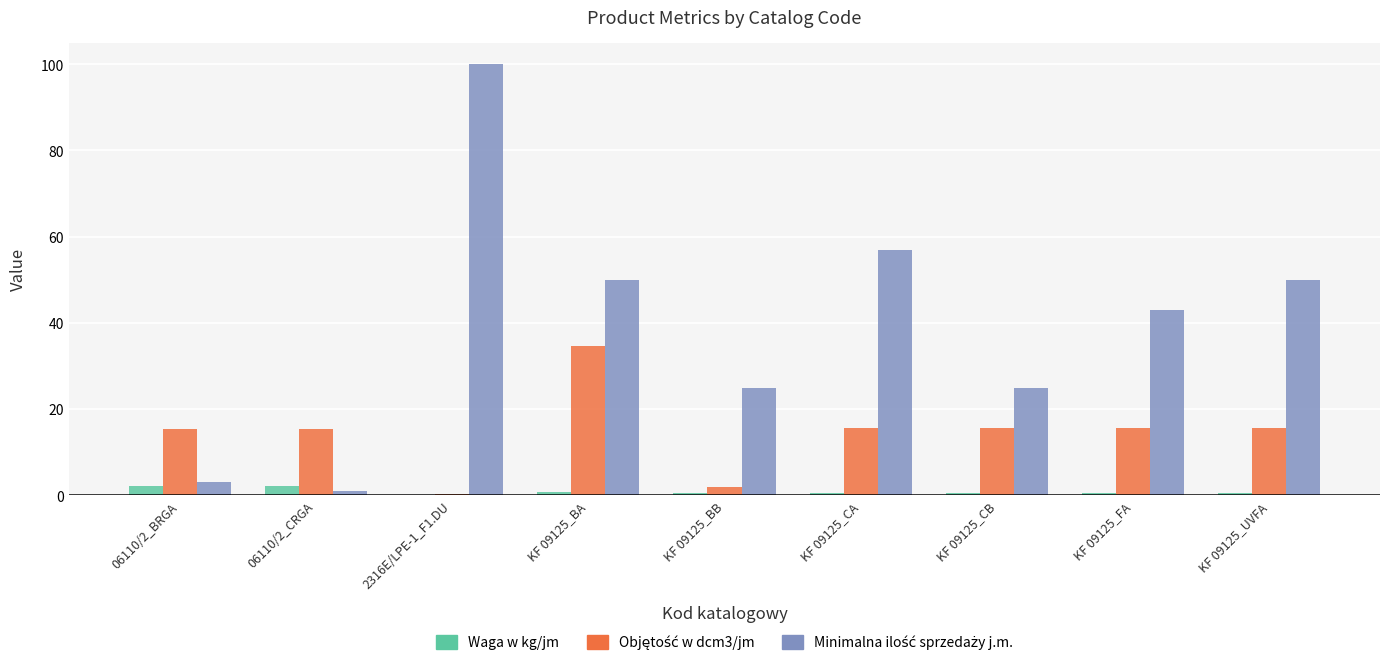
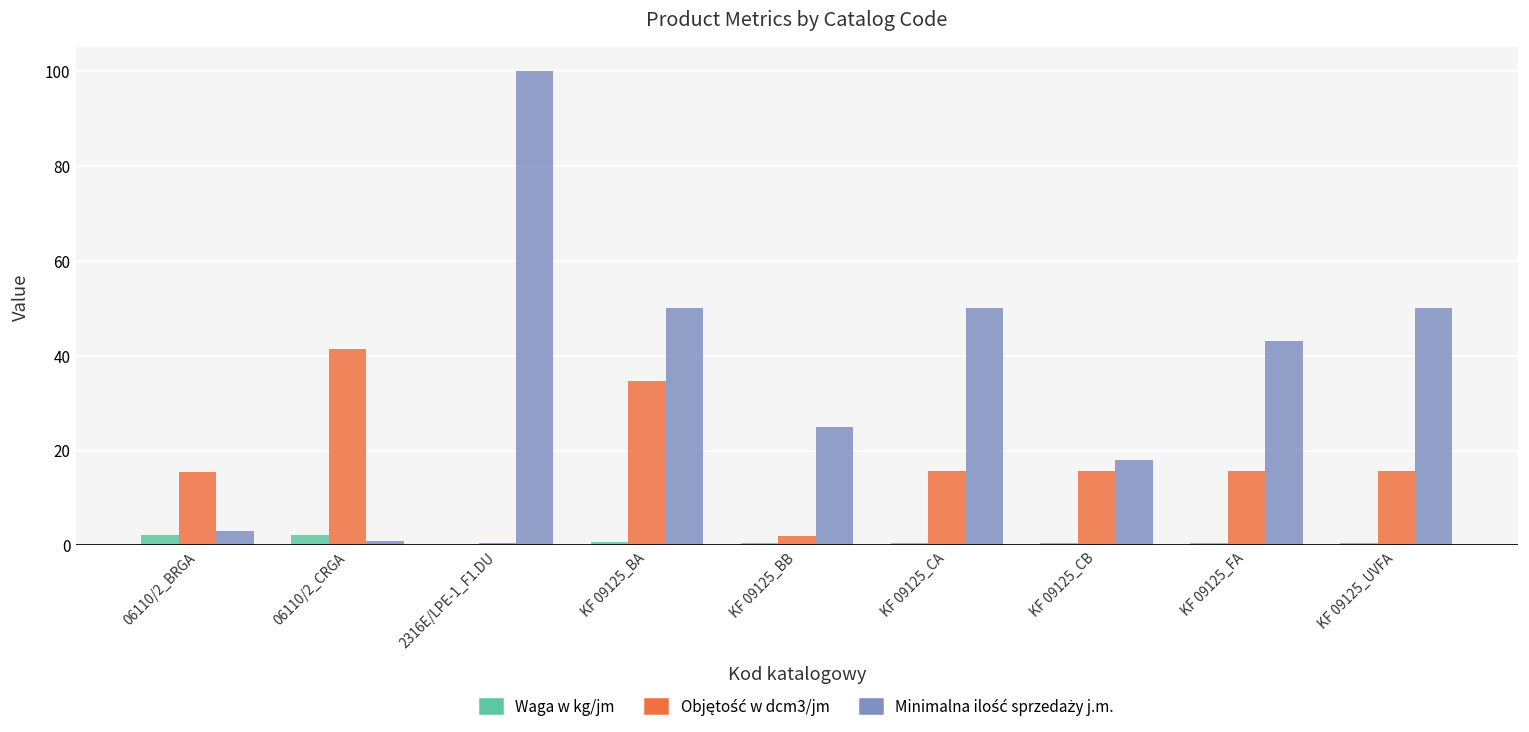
Objętość w dcm3/jm, 06110/2_CRGA: 15 -> 41
Minimalna ilość sprzedaży j.m., KF 09125_CA: 57 -> 50
Minimalna ilość sprzedaży j.m., KF 09125_CB: 25 -> 18
